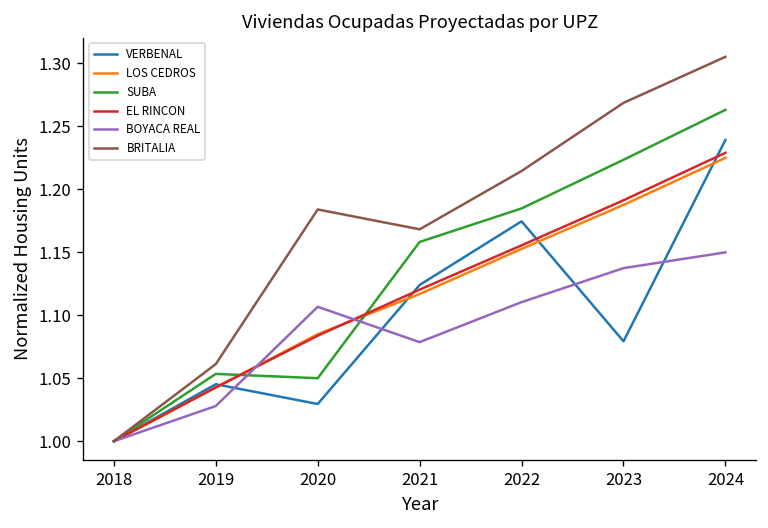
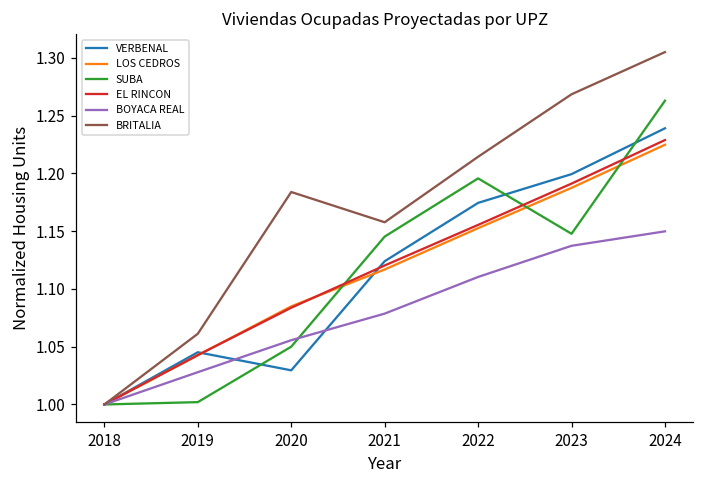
SUBA, 2019: 1.053 -> 1.002
BOYACA REAL, 2020: 1.107 -> 1.056
SUBA, 2021: 1.158 -> 1.145
BRITALIA, 2021: 1.168 -> 1.158
SUBA, 2022: 1.185 -> 1.196
VERBENAL, 2023: 1.079 -> 1.199
SUBA, 2023: 1.223 -> 1.148
